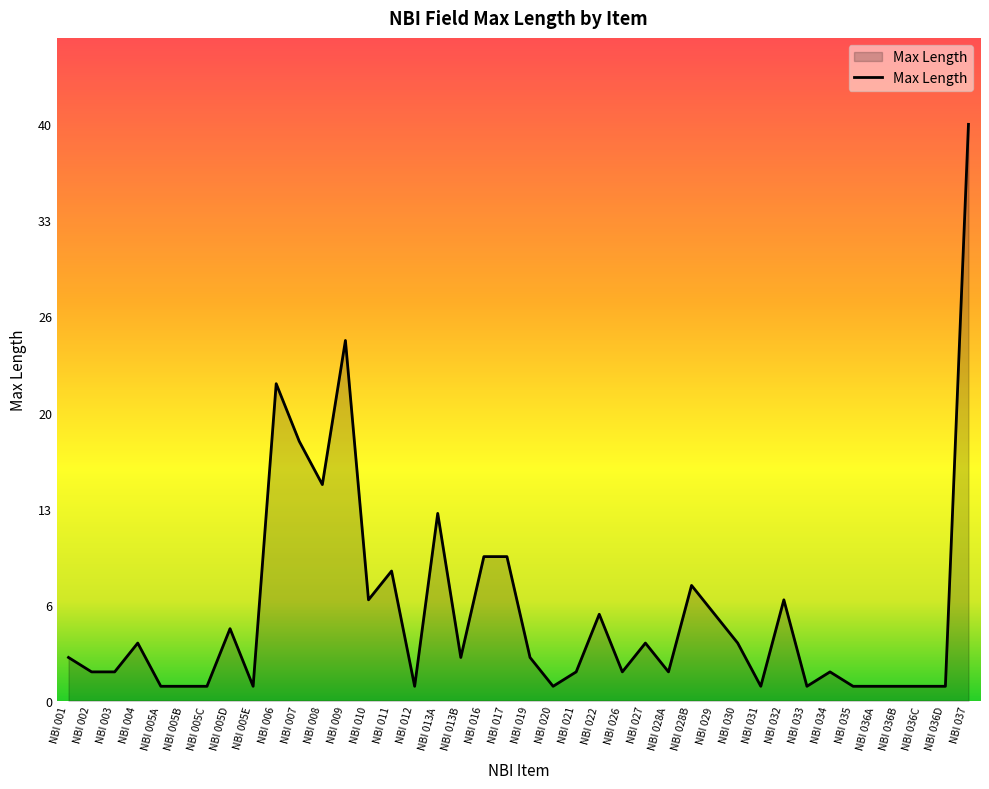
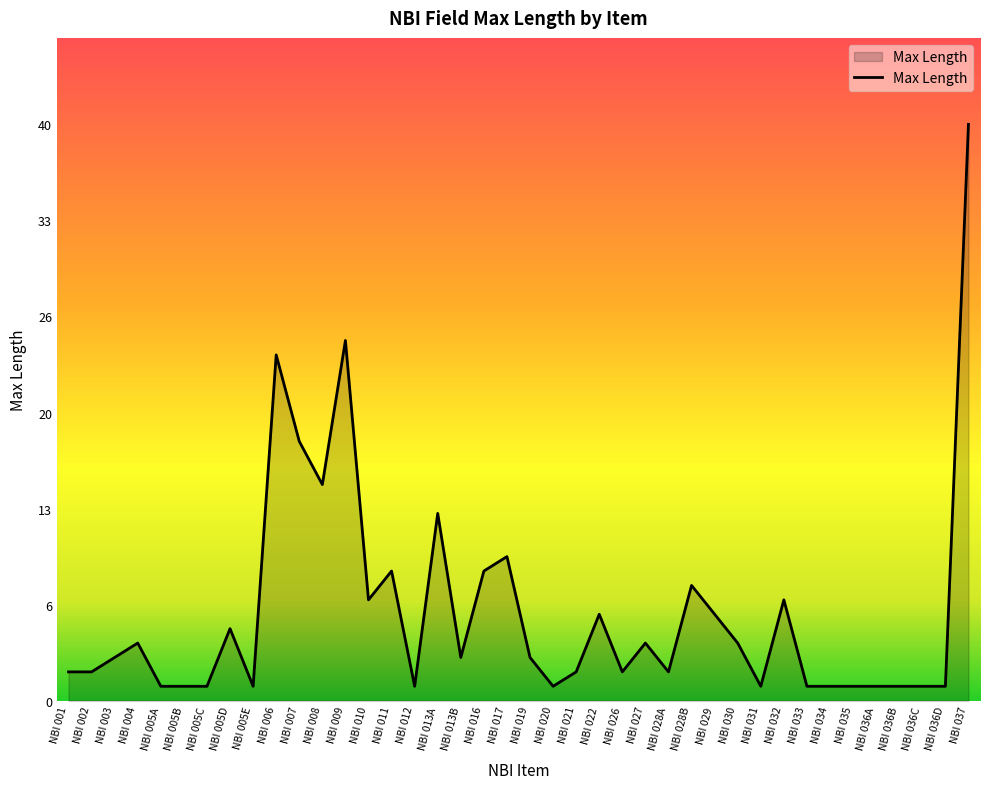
NBI 001: 3 -> 2
NBI 003: 2 -> 3
NBI 006: 22 -> 24
NBI 016: 10 -> 9
NBI 034: 2 -> 1
